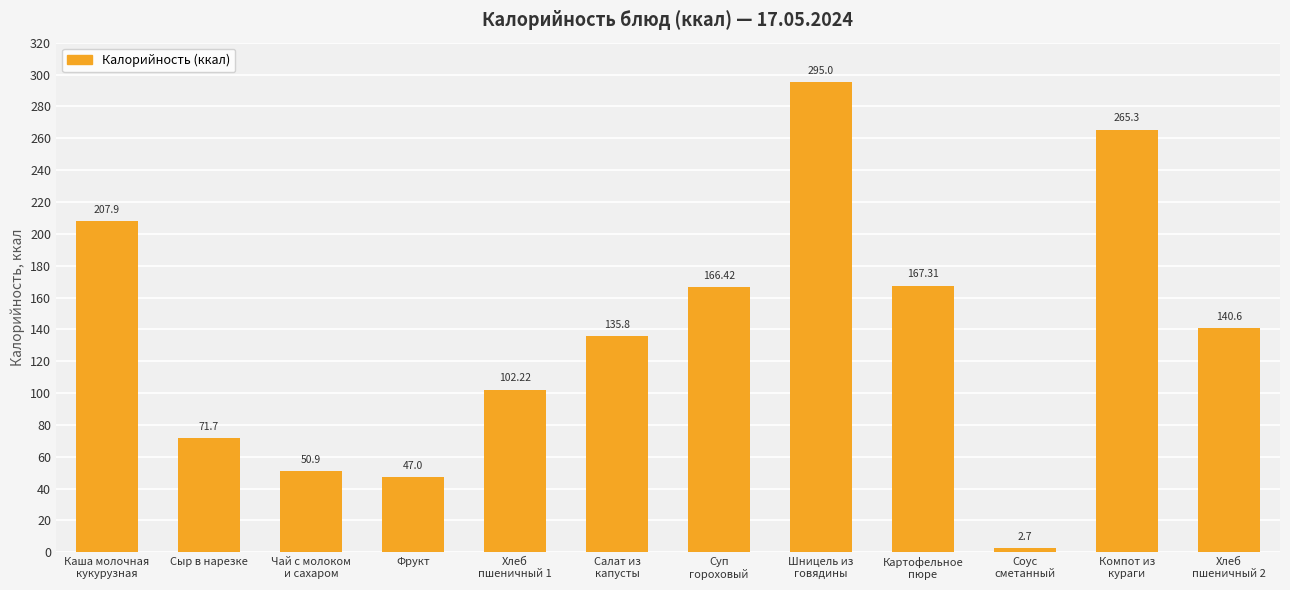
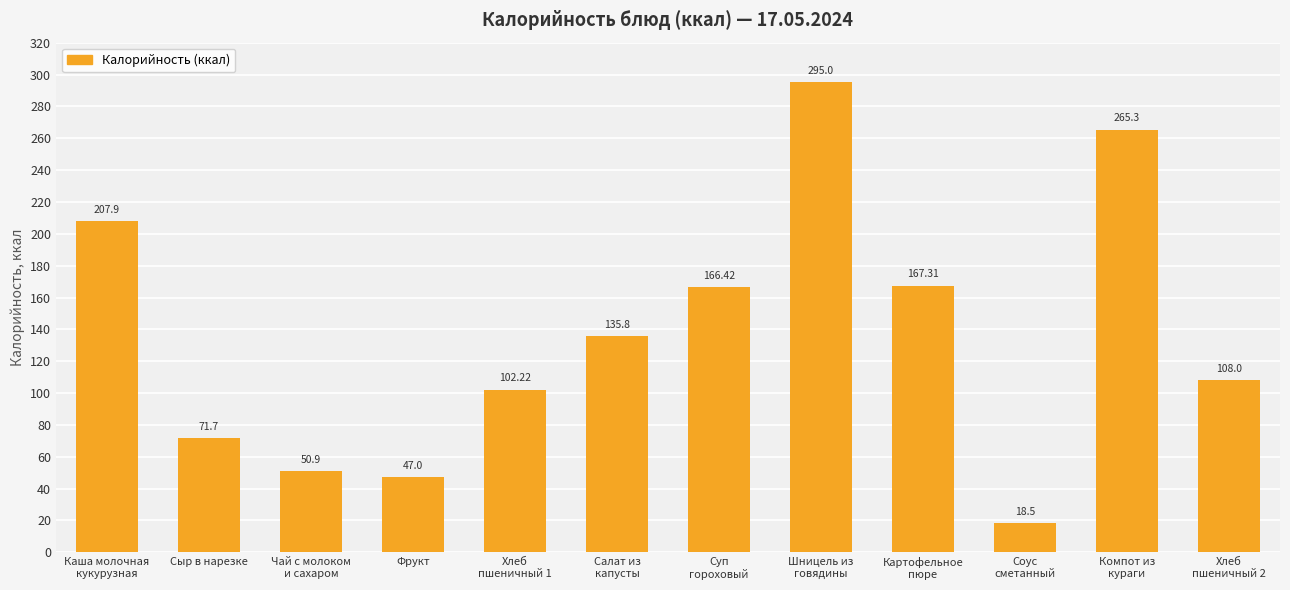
Соус сметанный: 2.7 -> 18.5
Хлеб пшеничный 2: 140.6 -> 108.0
